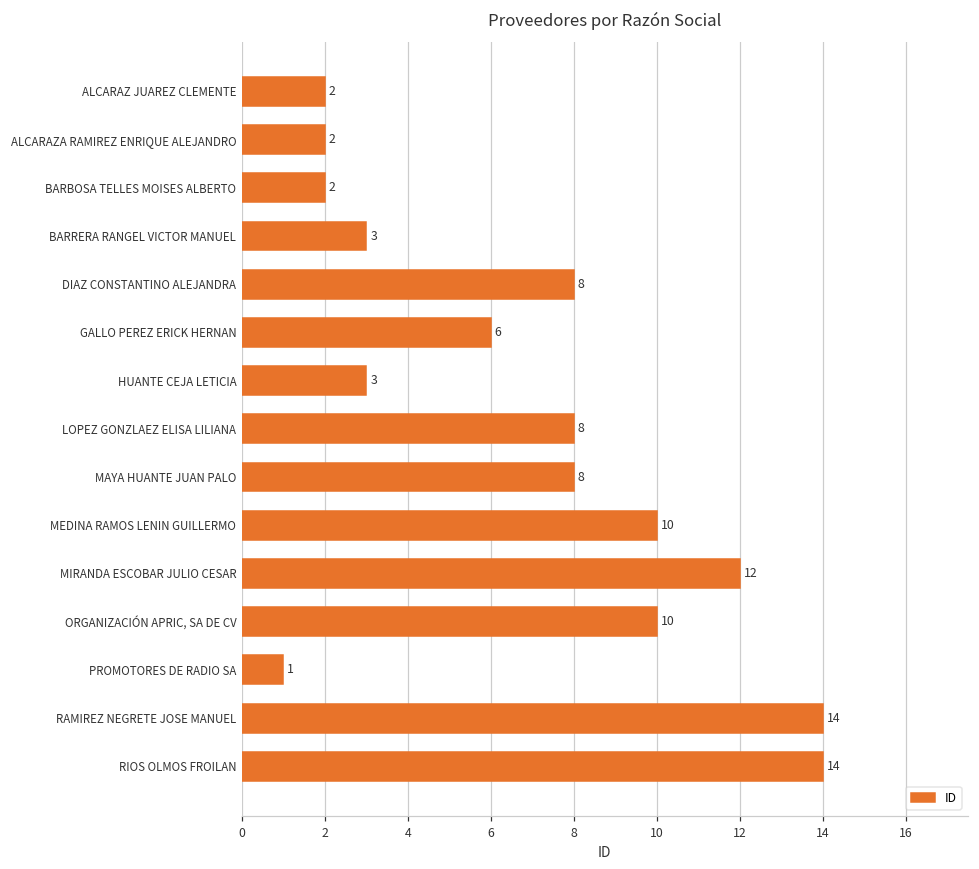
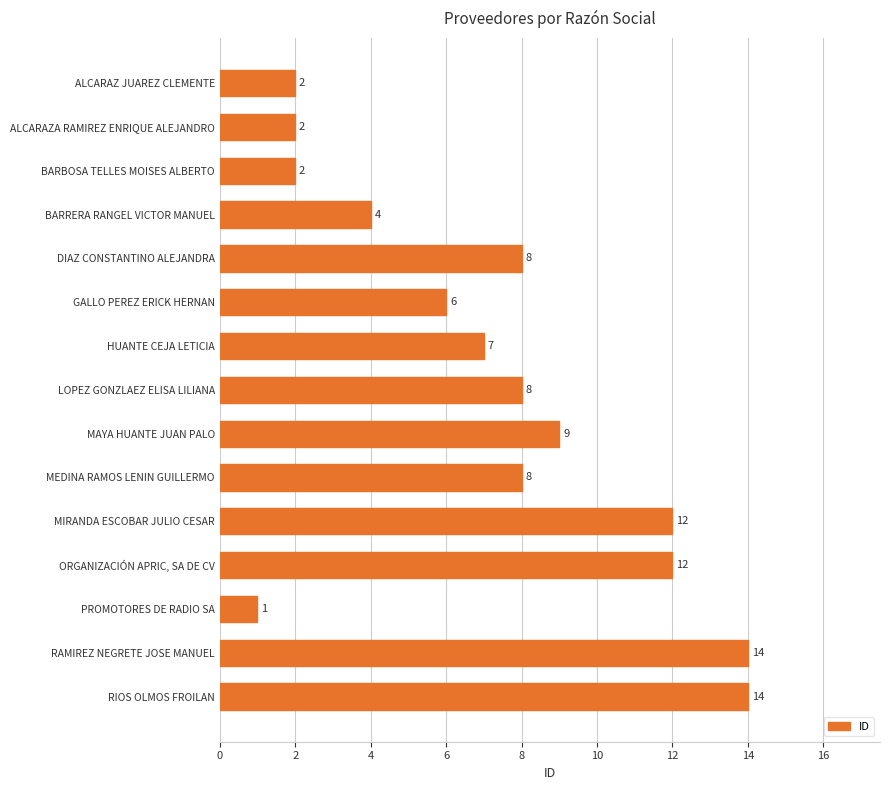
BARRERA RANGEL VICTOR MANUEL: 3 -> 4
HUANTE CEJA LETICIA: 3 -> 7
MAYA HUANTE JUAN PALO: 8 -> 9
MEDINA RAMOS LENIN GUILLERMO: 10 -> 8
ORGANIZACIÓN APRIC, SA DE CV: 10 -> 12
